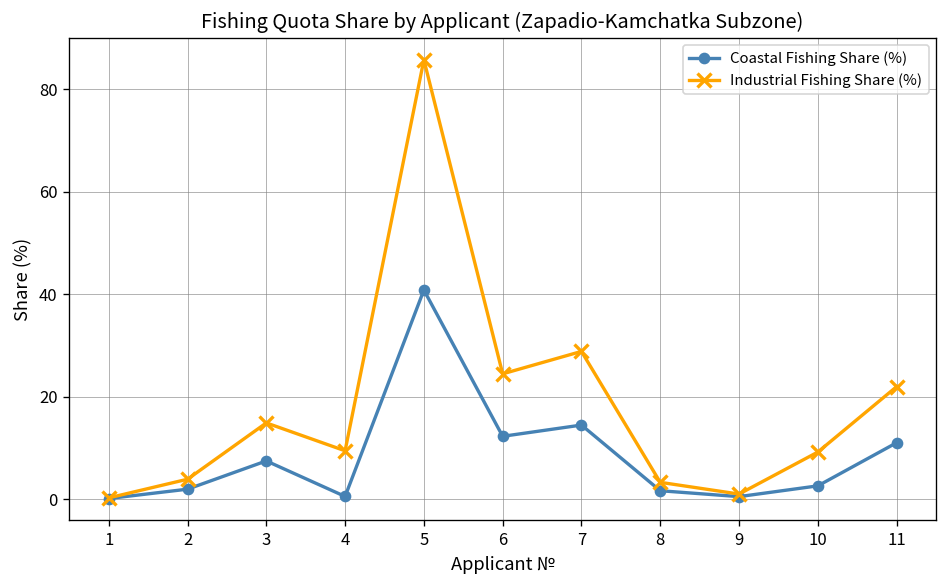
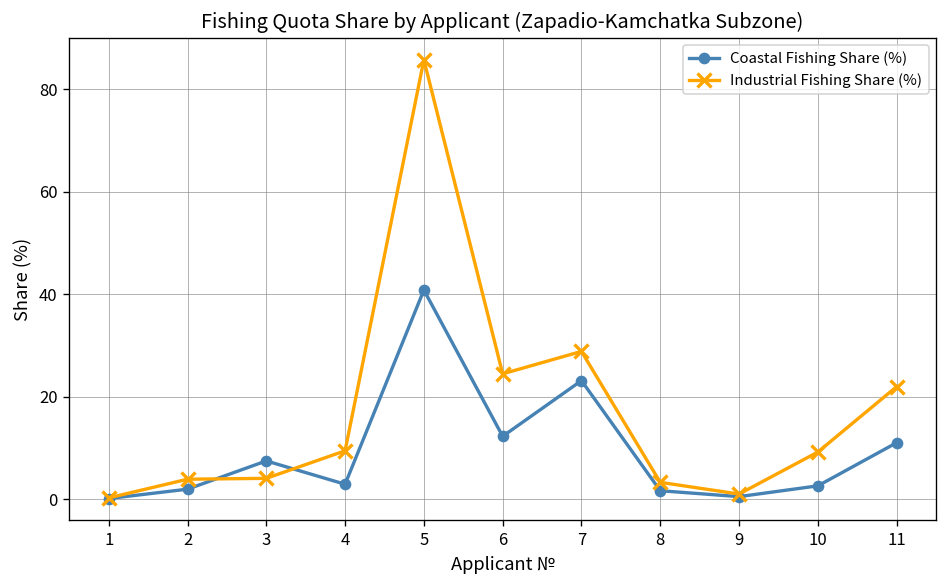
Industrial Fishing Share (%), 3: 15 -> 4
Coastal Fishing Share (%), 4: 1 -> 3
Coastal Fishing Share (%), 7: 14 -> 23
